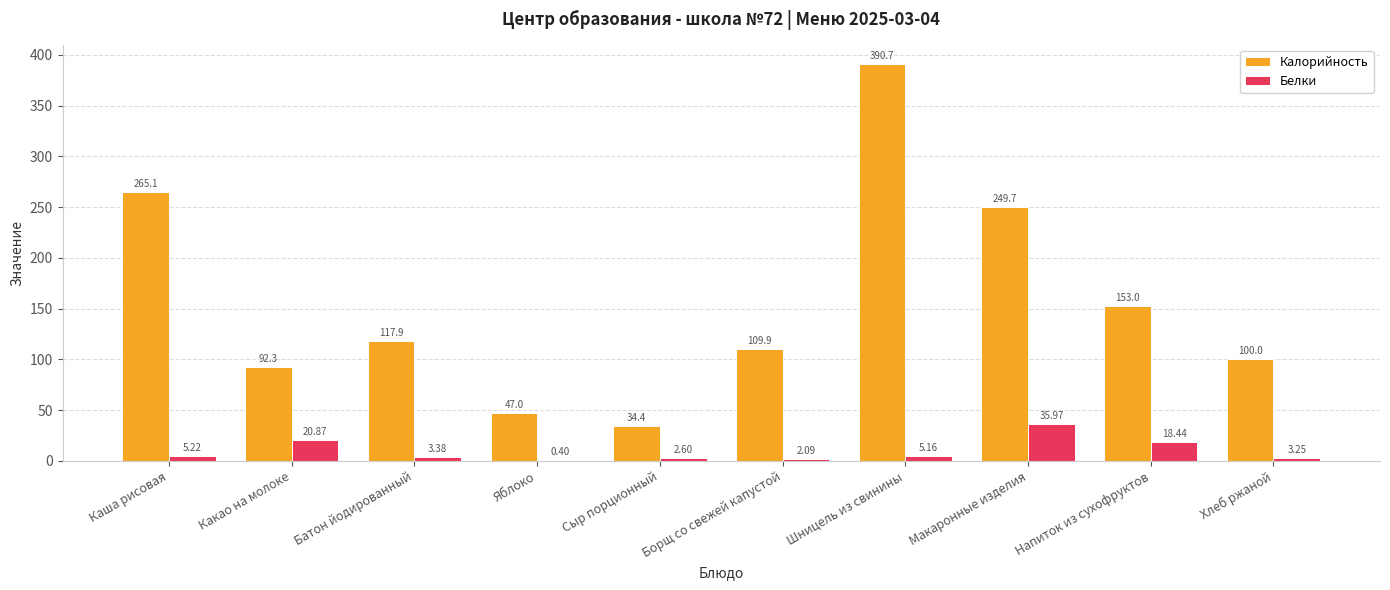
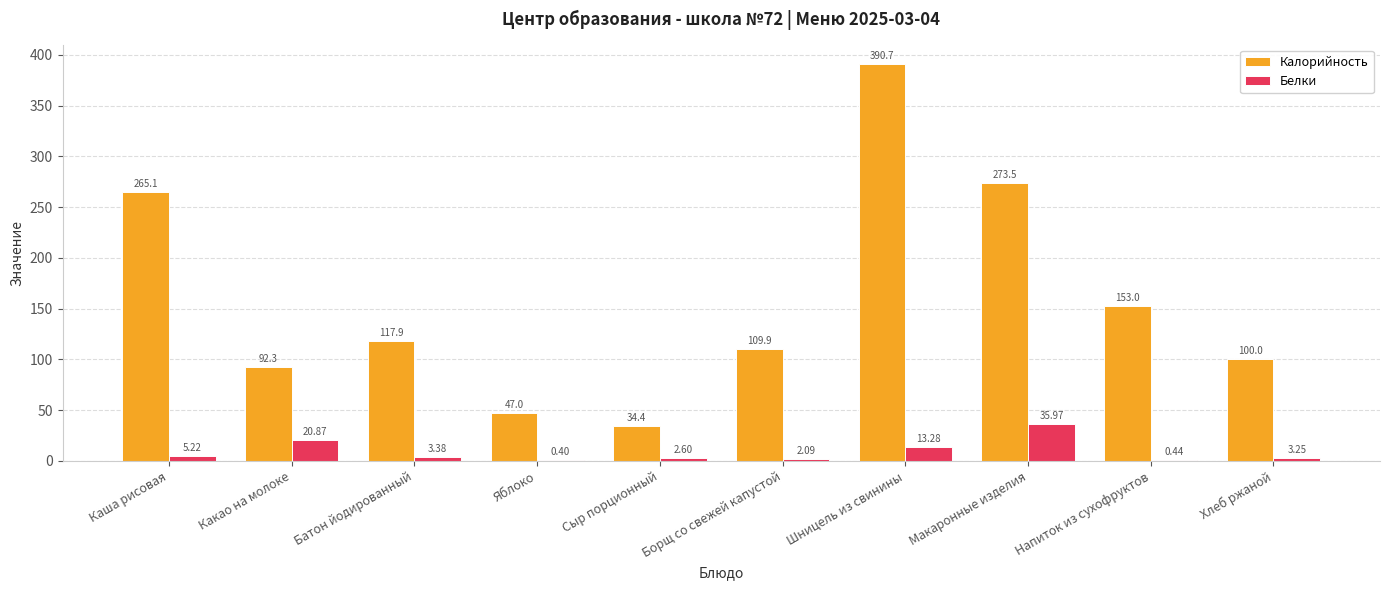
Белки, Шницель из свинины: 5.16 -> 13.28
Калорийность, Макаронные изделия: 249.7 -> 273.5
Белки, Напиток из сухофруктов: 18.44 -> 0.44
